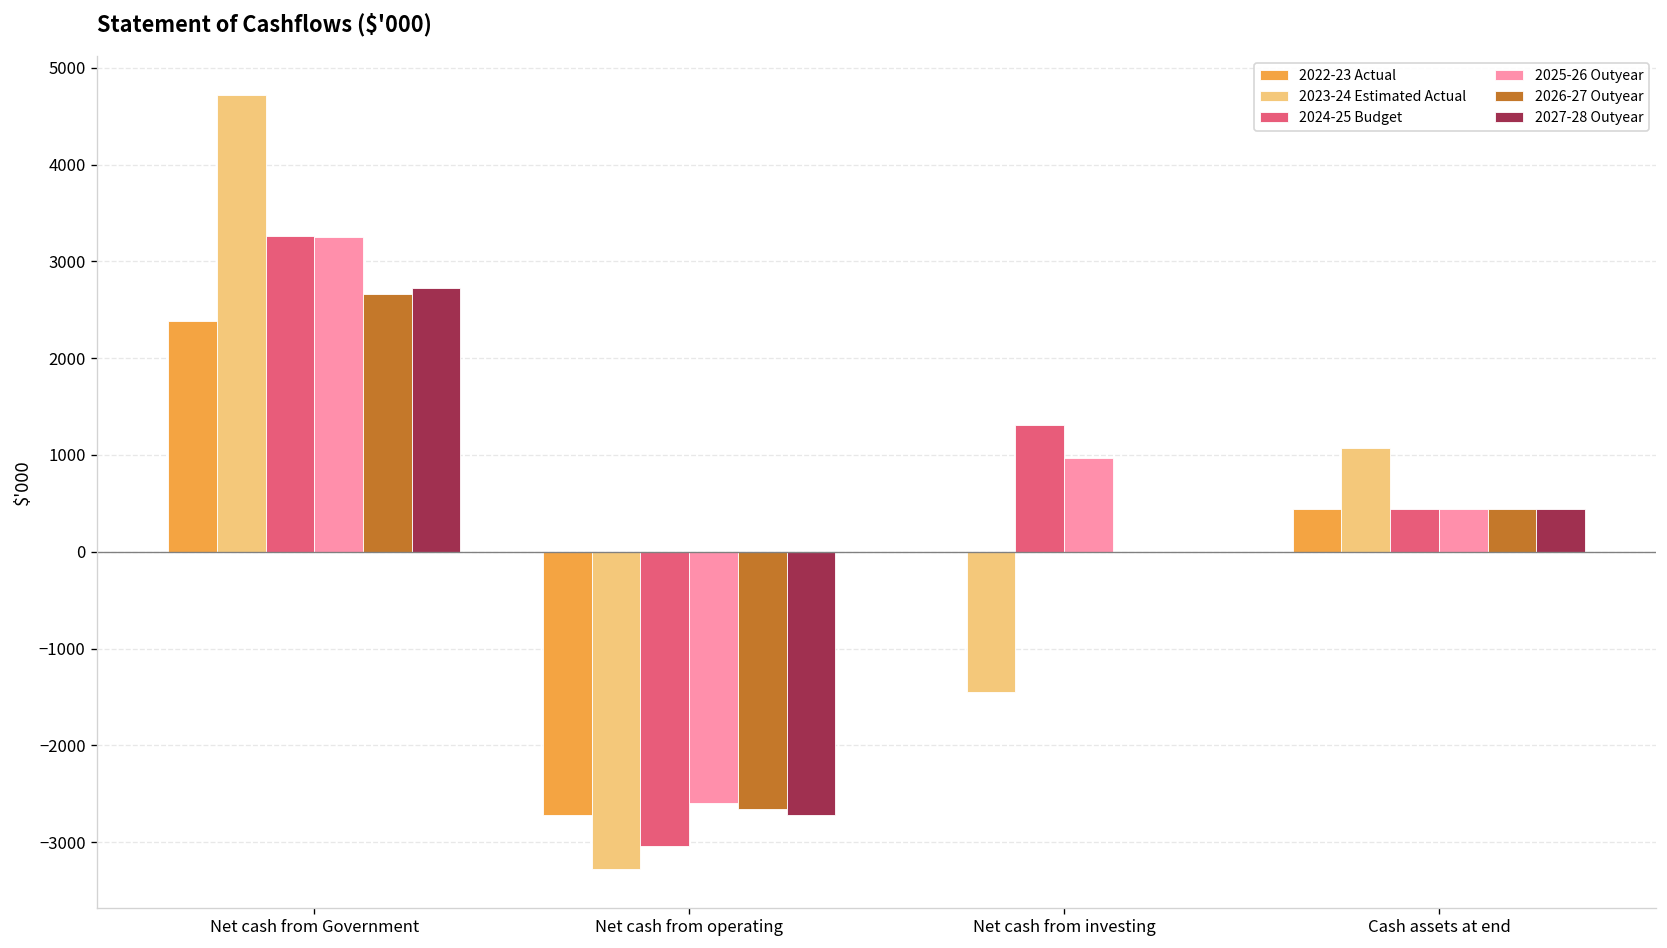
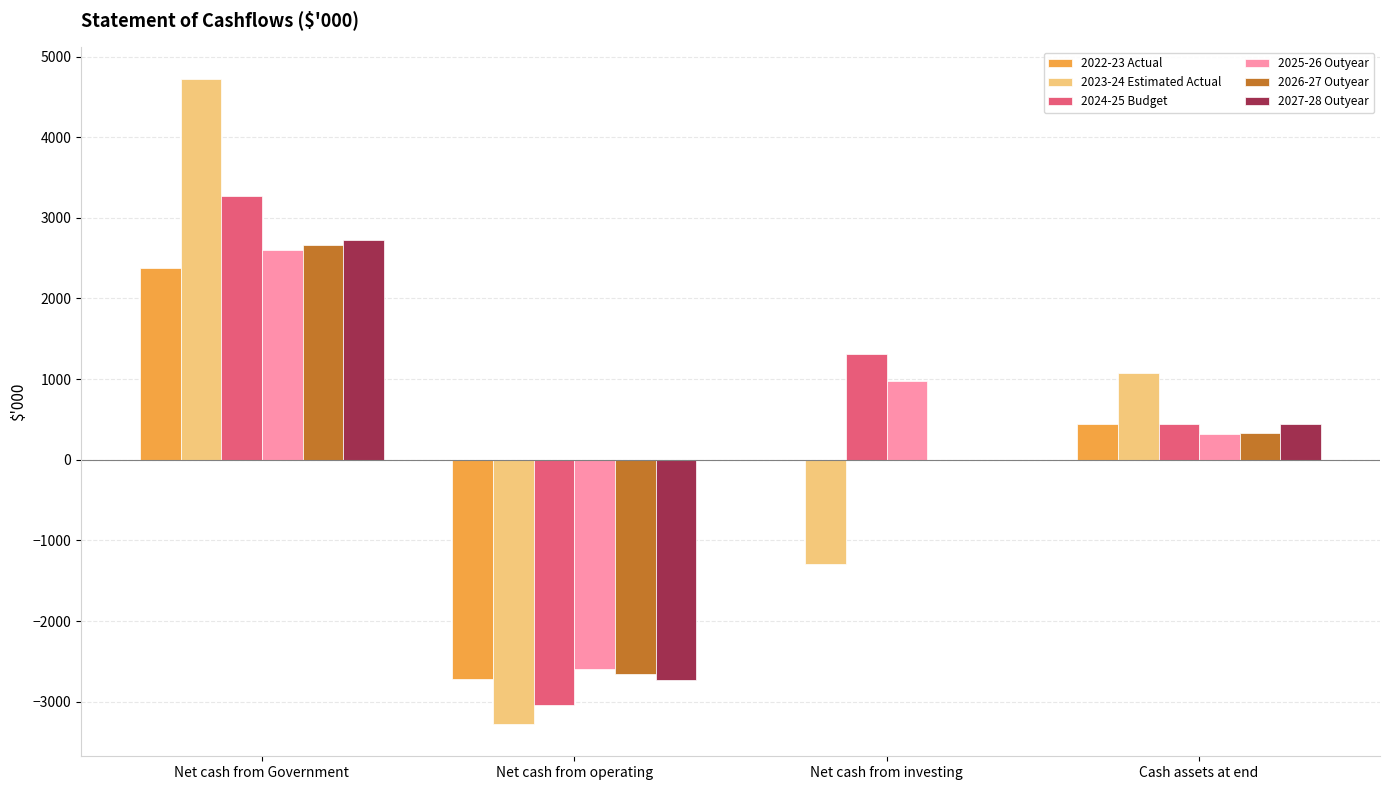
2025-26 Outyear, Net cash from Government: 3300 -> 2600
2023-24 Estimated Actual, Net cash from investing: -1400 -> -1300
2025-26 Outyear, Cash assets at end: 400 -> 300
2026-27 Outyear, Cash assets at end: 400 -> 300
